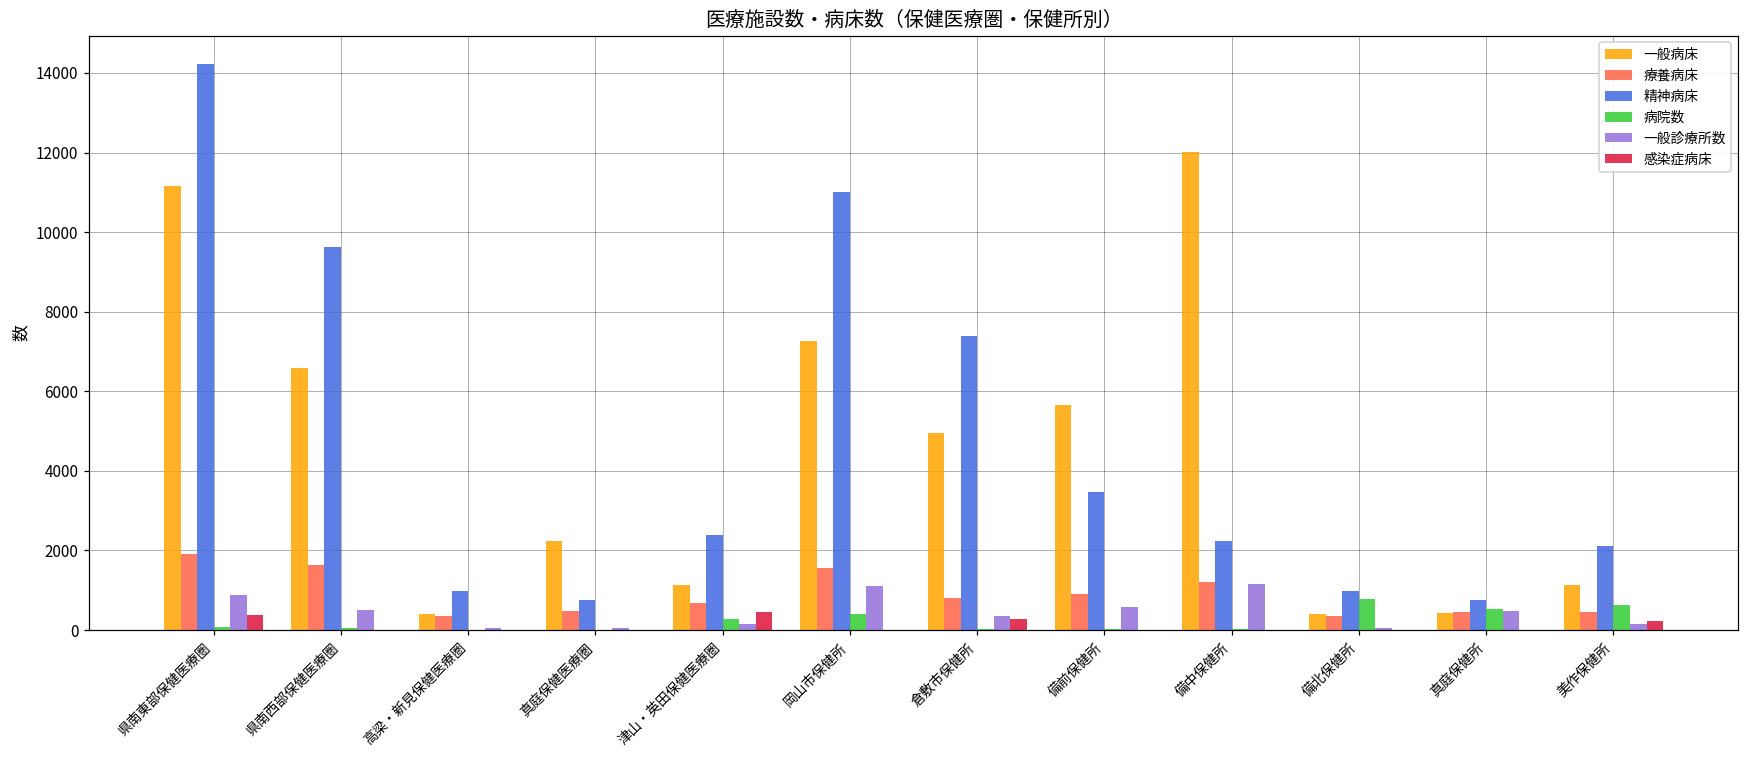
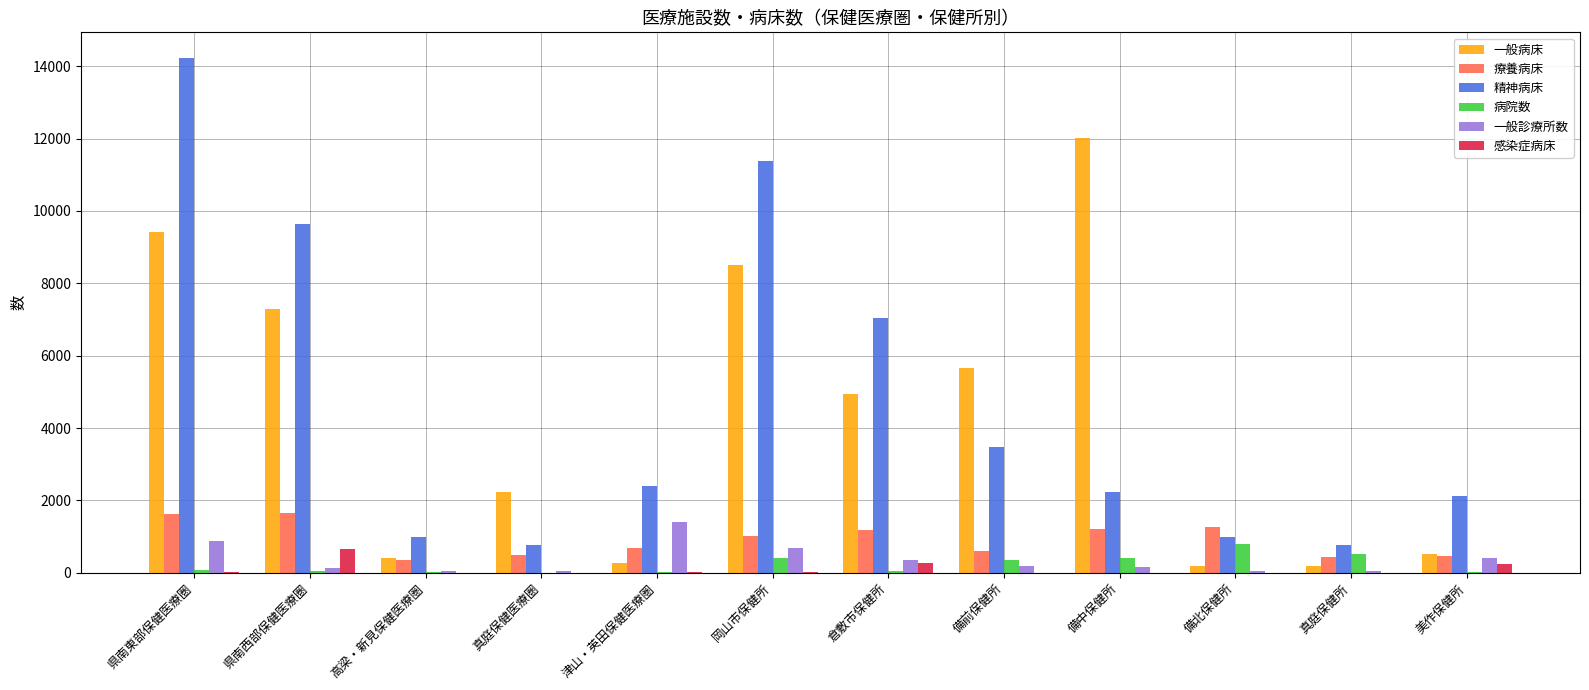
一般病床, 県南東部保健医療圏: 11200 -> 9400
療養病床, 県南東部保健医療圏: 1900 -> 1600
感染症病床, 県南東部保健医療圏: 400 -> 0
一般病床, 県南西部保健医療圏: 6600 -> 7300
一般診療所数, 県南西部保健医療圏: 500 -> 100
感染症病床, 県南西部保健医療圏: 0 -> 700
一般病床, 津山・英田保健医療圏: 1100 -> 300
病院数, 津山・英田保健医療圏: 300 -> 0
一般診療所数, 津山・英田保健医療圏: 200 -> 1400
感染症病床, 津山・英田保健医療圏: 400 -> 0
一般病床, 岡山市保健所: 7300 -> 8500
療養病床, 岡山市保健所: 1600 -> 1000
精神病床, 岡山市保健所: 11000 -> 11400
一般診療所数, 岡山市保健所: 1100 -> 700
療養病床, 倉敷市保健所: 800 -> 1200
精神病床, 倉敷市保健所: 7400 -> 7000
療養病床, 備前保健所: 900 -> 600
病院数, 備前保健所: 0 -> 400
一般診療所数, 備前保健所: 600 -> 200
病院数, 備中保健所: 0 -> 400
一般診療所数, 備中保健所: 1200 -> 200
一般病床, 備北保健所: 400 -> 200
療養病床, 備北保健所: 300 -> 1300
一般病床, 真庭保健所: 400 -> 200
一般診療所数, 真庭保健所: 500 -> 0
一般病床, 美作保健所: 1100 -> 500
病院数, 美作保健所: 600 -> 0
一般診療所数, 美作保健所: 200 -> 400
